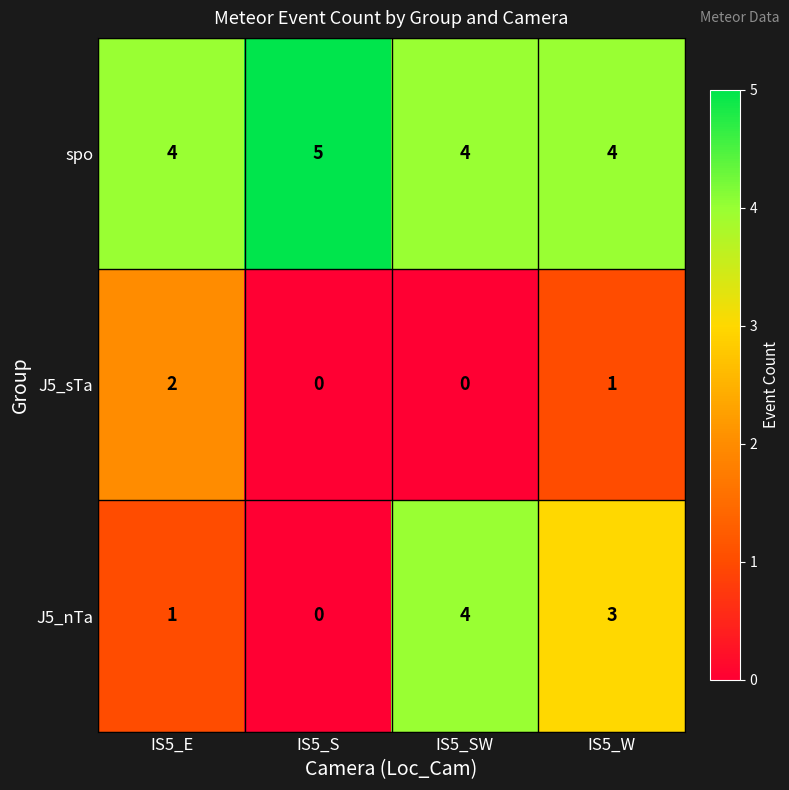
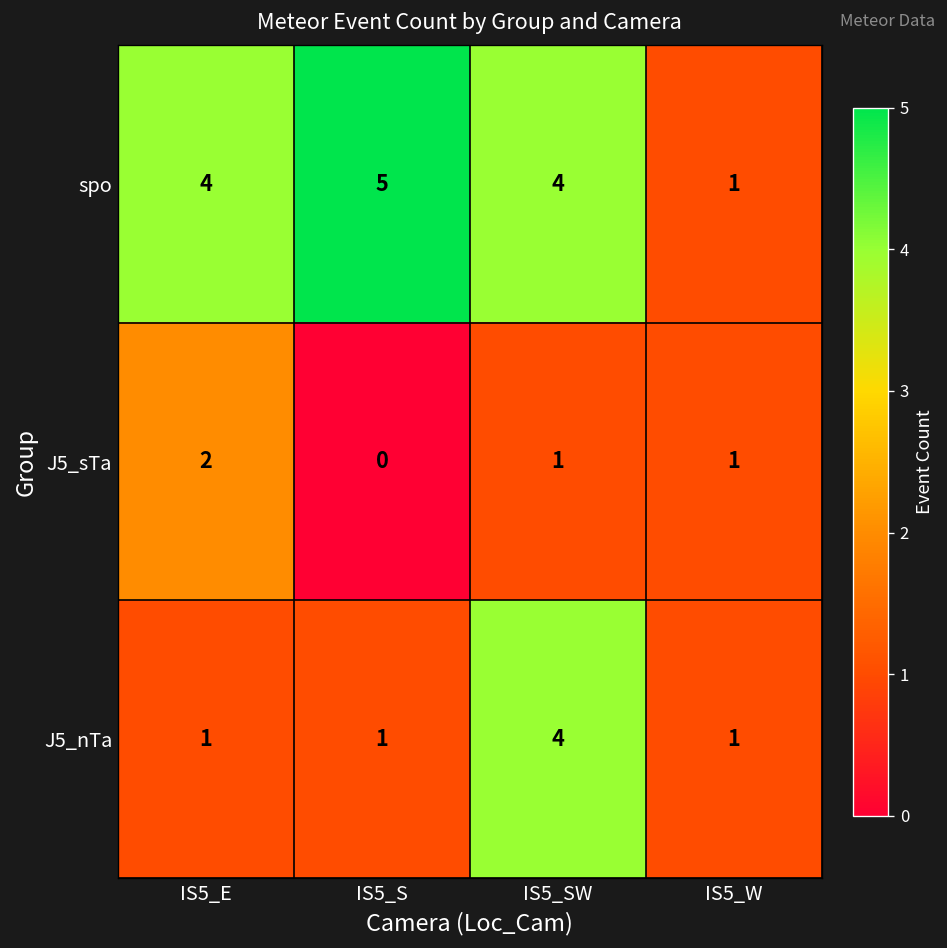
spo, IS5_W: 4 -> 1
J5_sTa, IS5_SW: 0 -> 1
J5_nTa, IS5_S: 0 -> 1
J5_nTa, IS5_W: 3 -> 1
